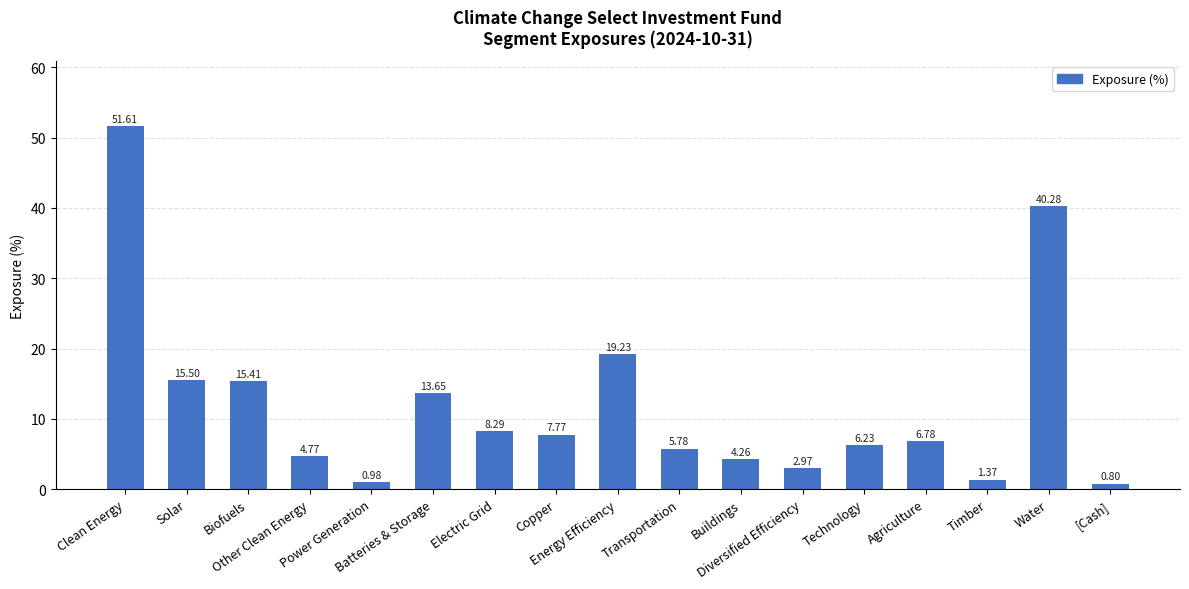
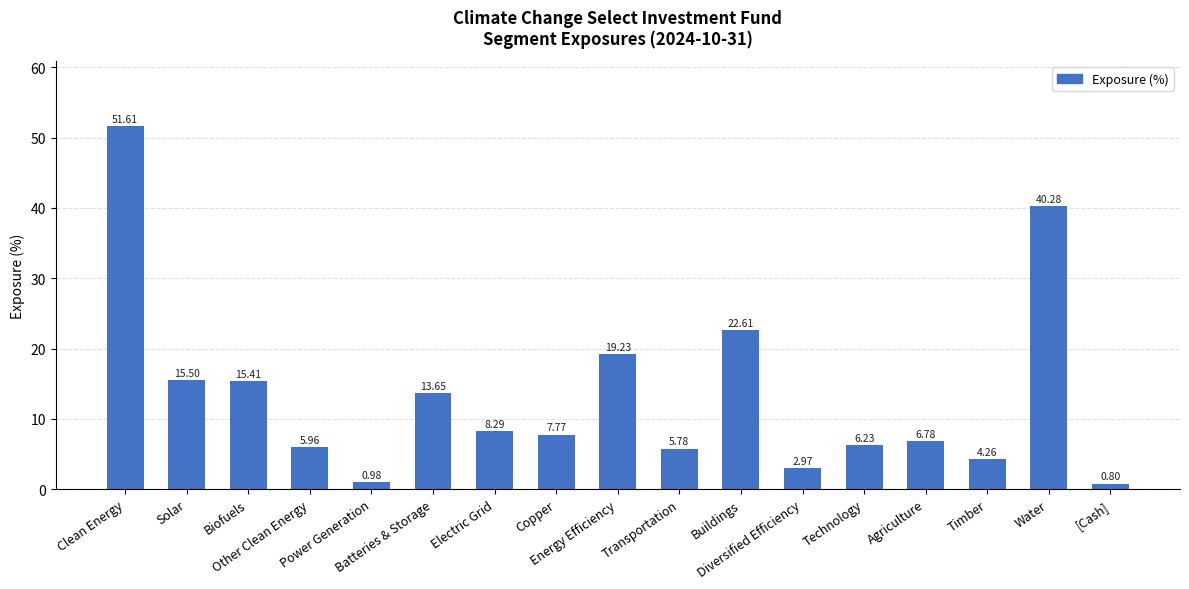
Other Clean Energy: 4.77 -> 5.96
Buildings: 4.26 -> 22.61
Timber: 1.37 -> 4.26
